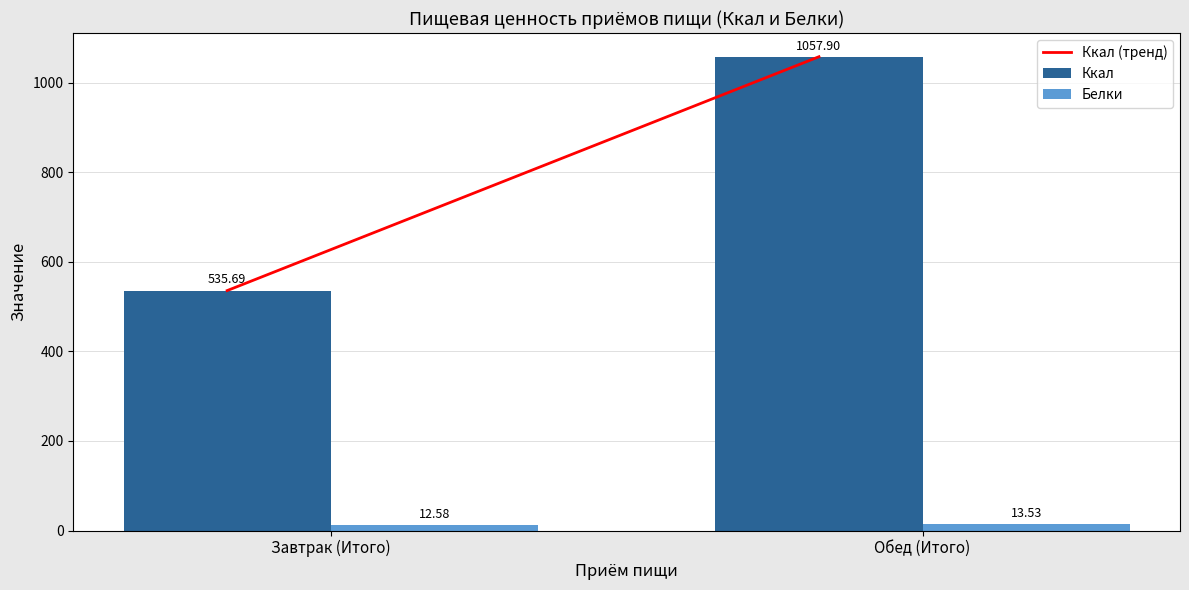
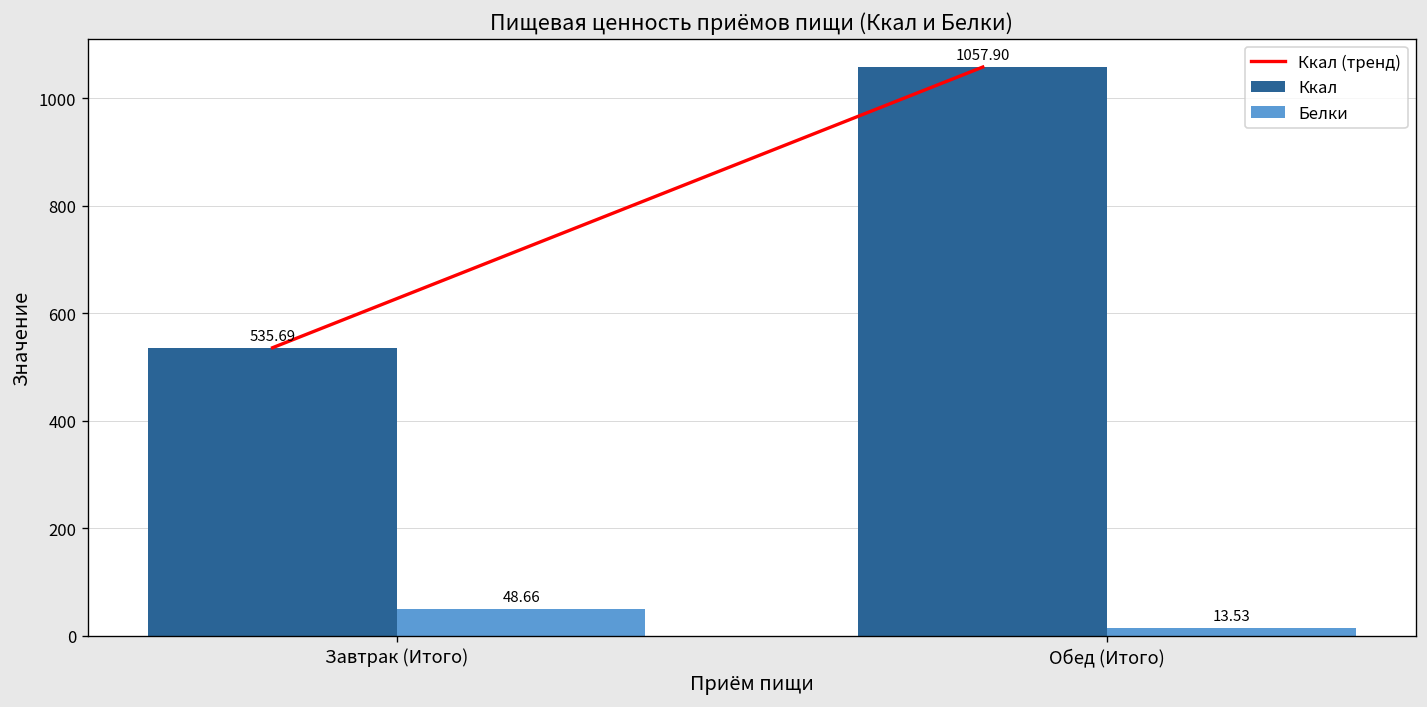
Белки, Завтрак (Итого): 12.58 -> 48.66
